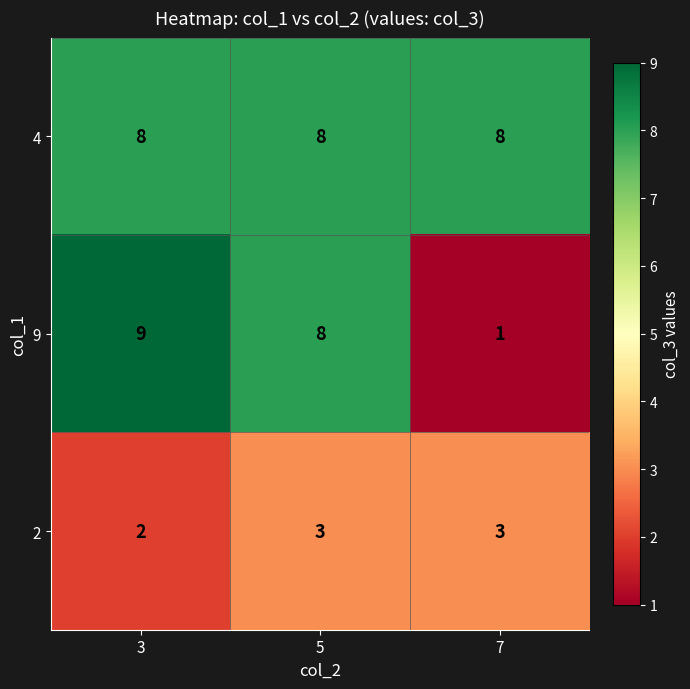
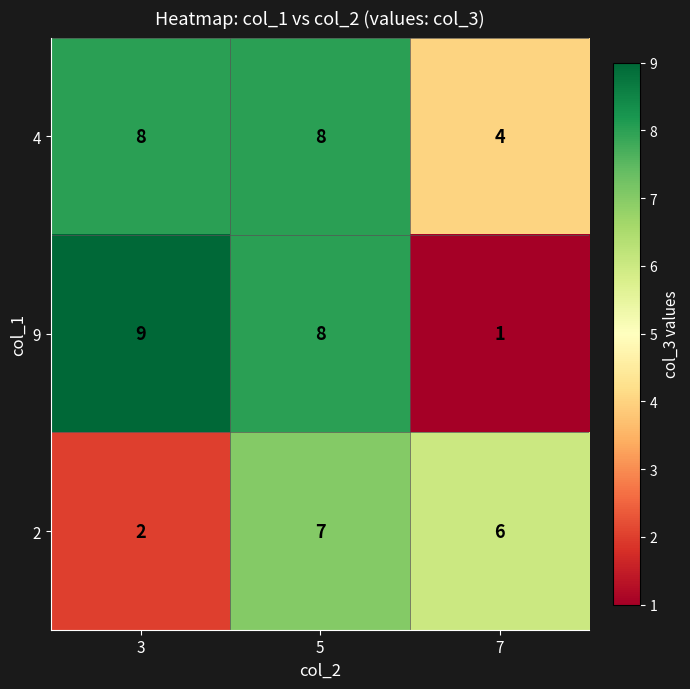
4, 7: 8 -> 4
2, 5: 3 -> 7
2, 7: 3 -> 6
